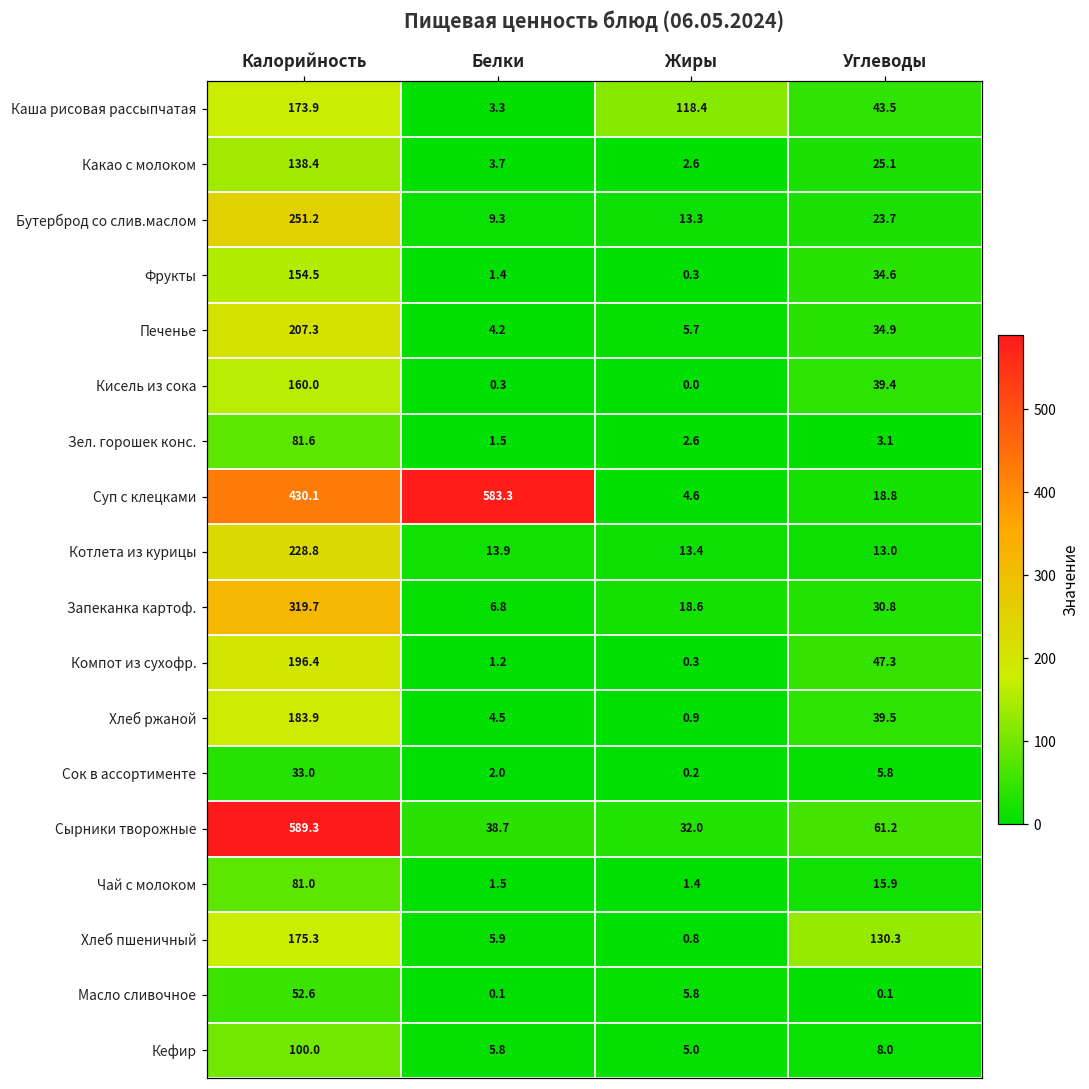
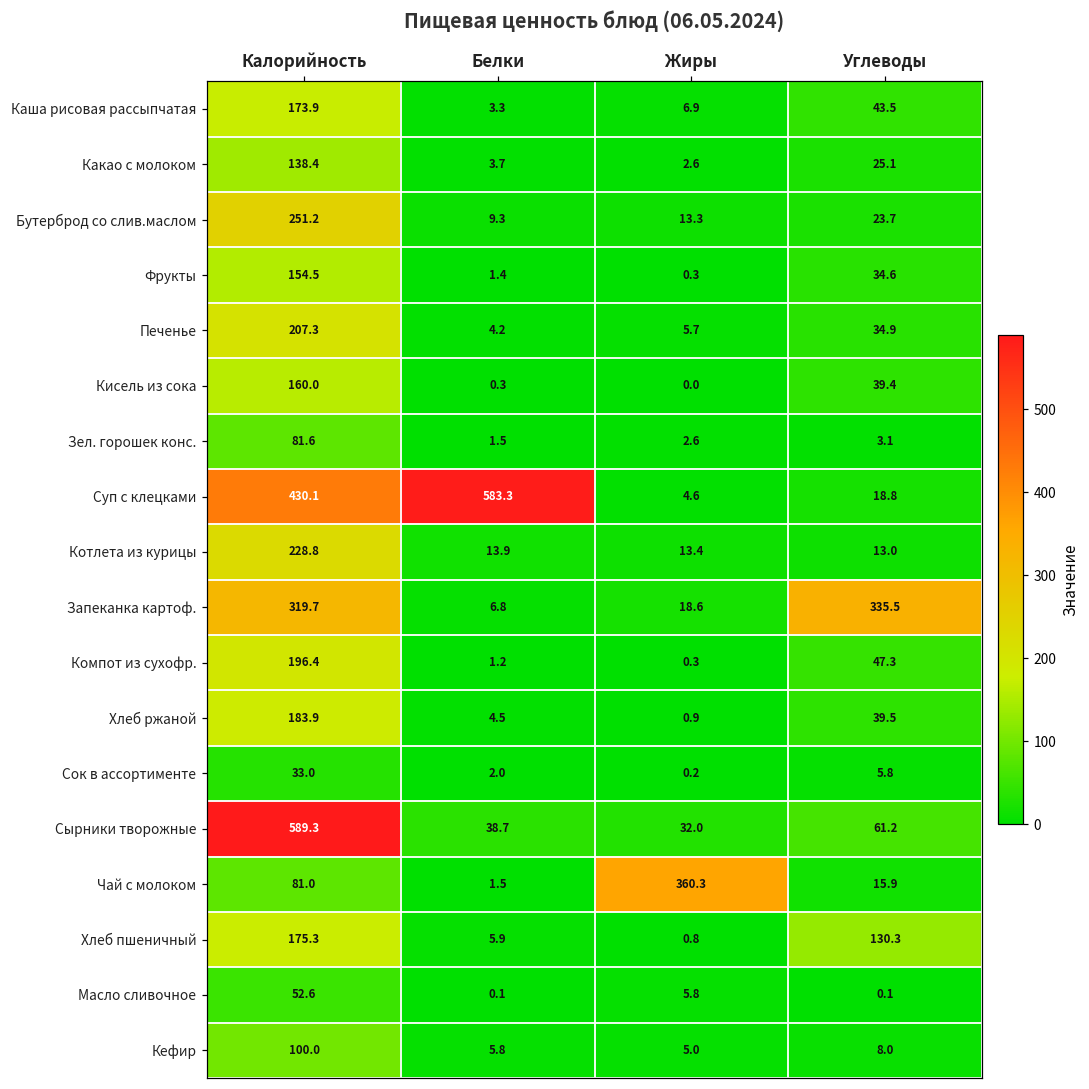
Каша рисовая рассыпчатая, Жиры: 118.4 -> 6.9
Запеканка картоф., Углеводы: 30.8 -> 335.5
Чай с молоком, Жиры: 1.4 -> 360.3
